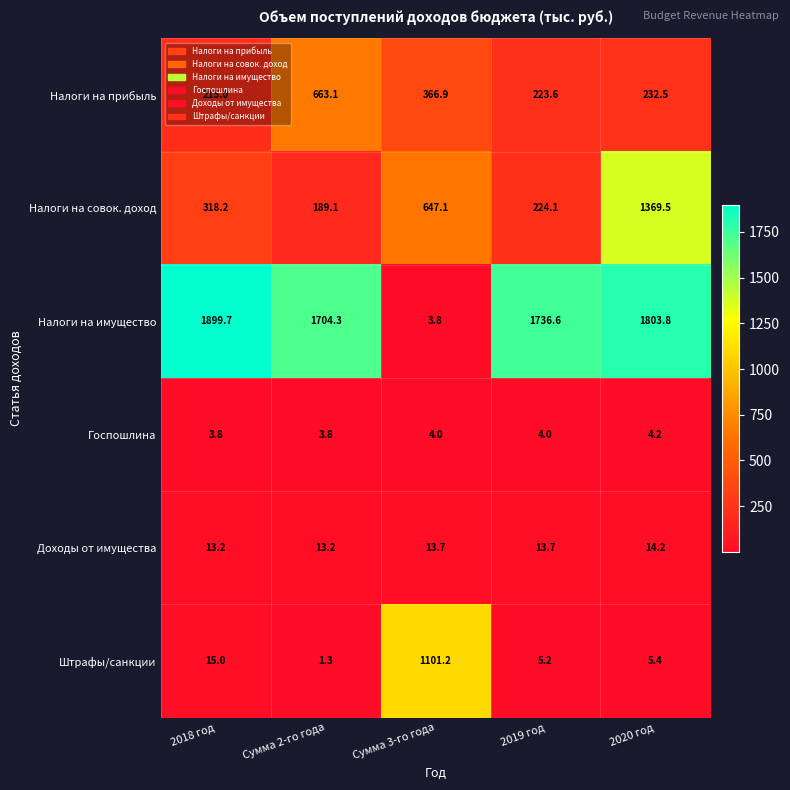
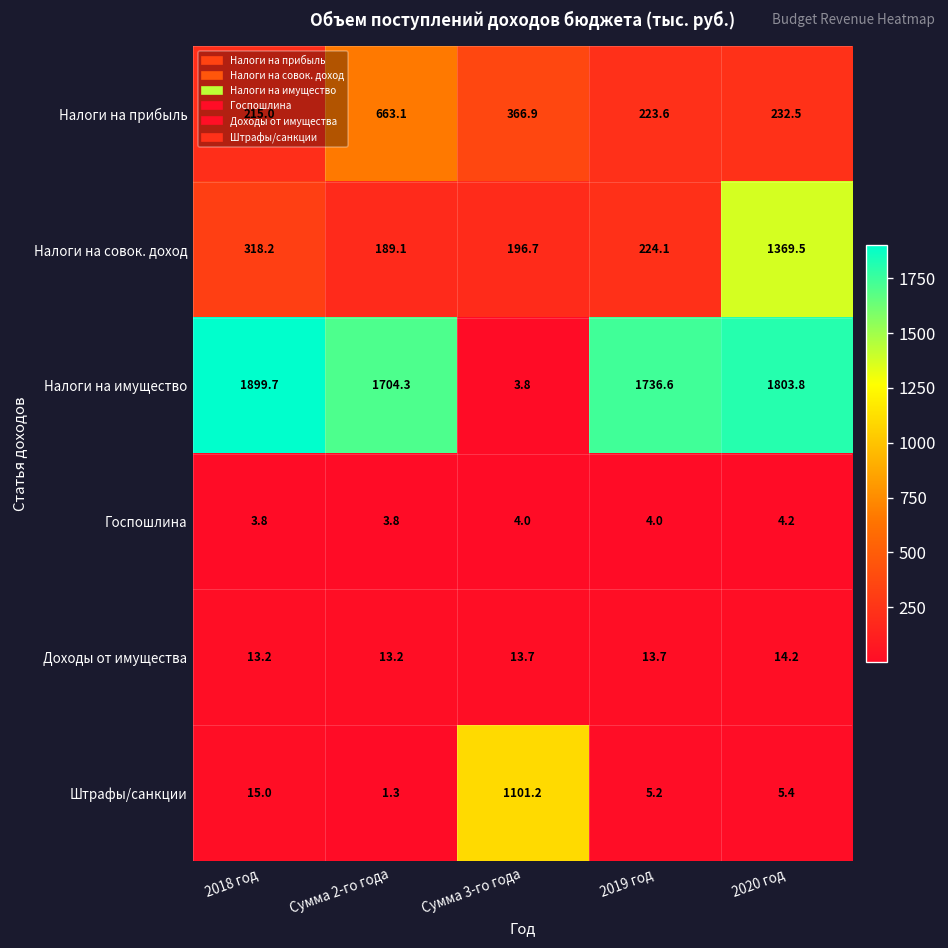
Налоги на совок. доход, Сумма 3-го года: 647.1 -> 196.7
